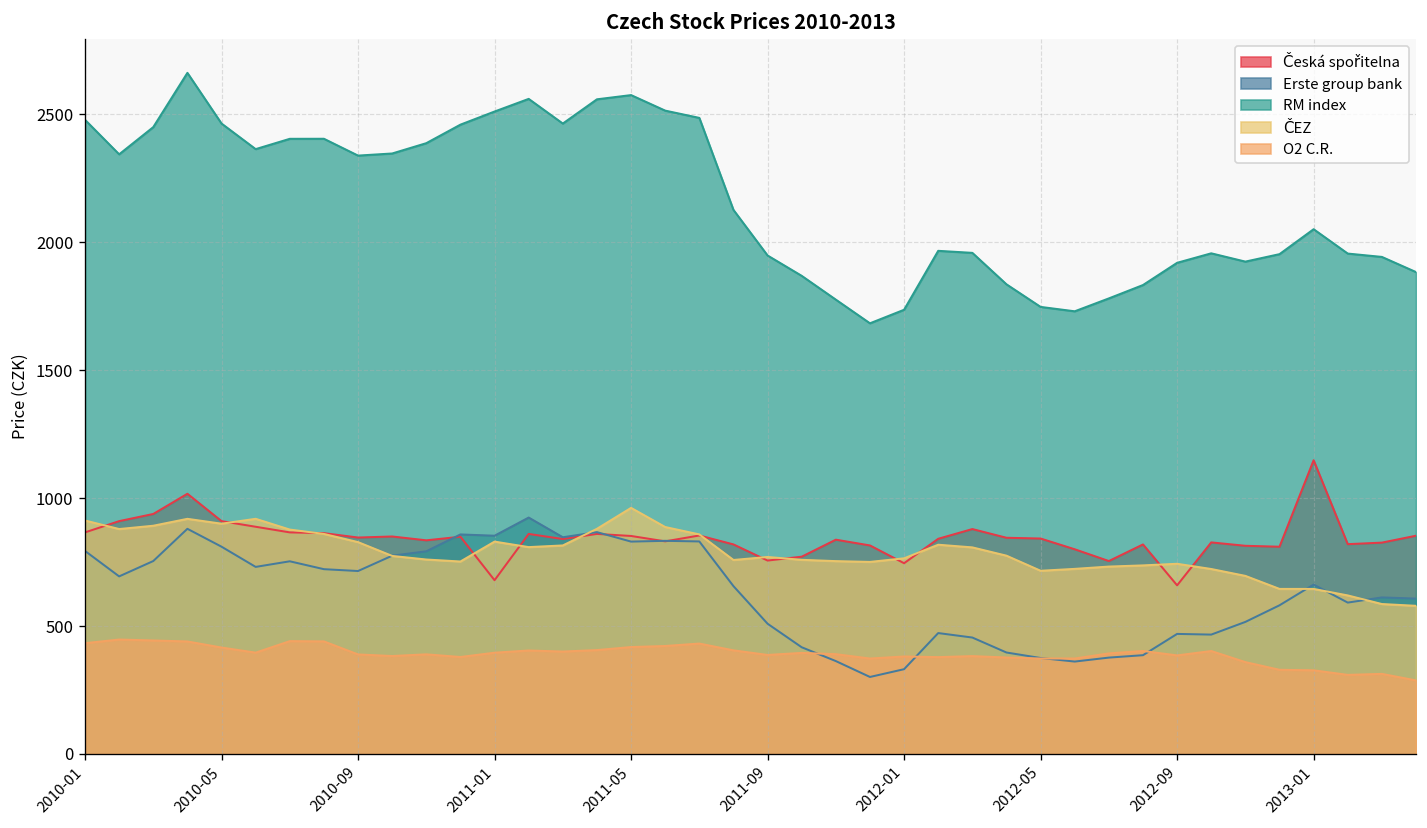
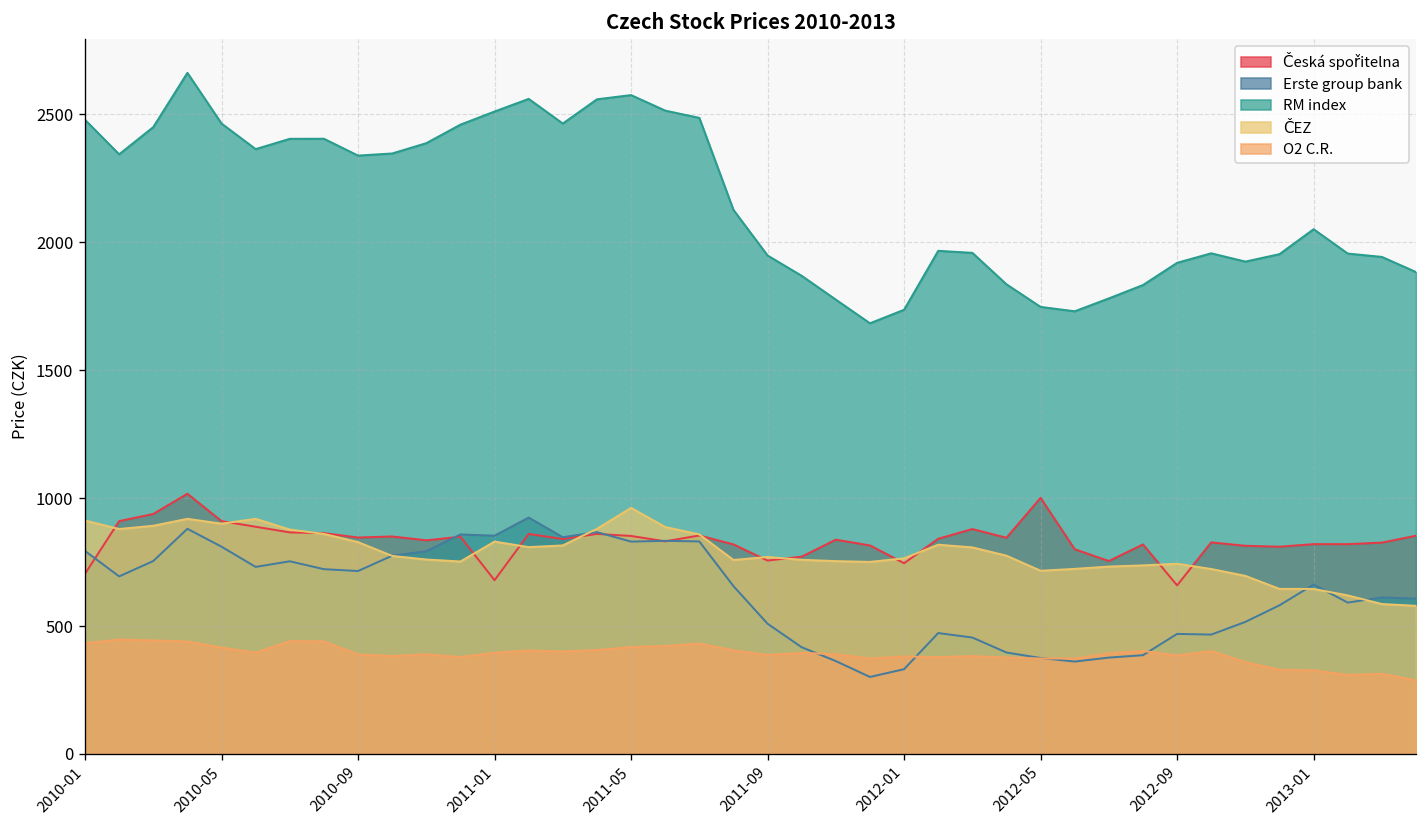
Česká spořitelna, 2010-01: 870 -> 700
Česká spořitelna, 2012-05: 840 -> 1000
Česká spořitelna, 2013-01: 1150 -> 820
